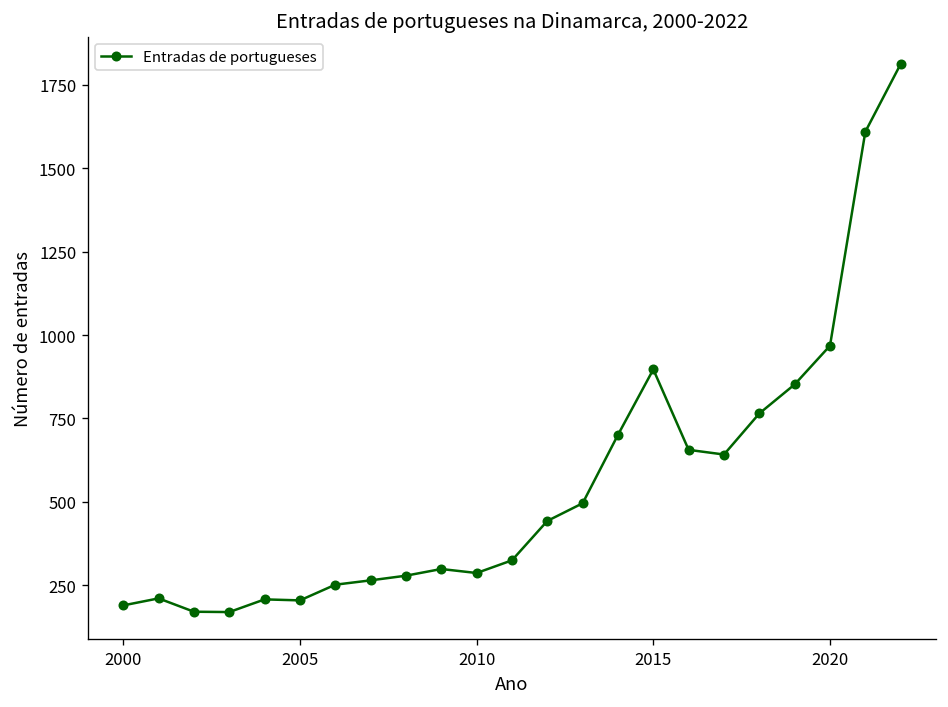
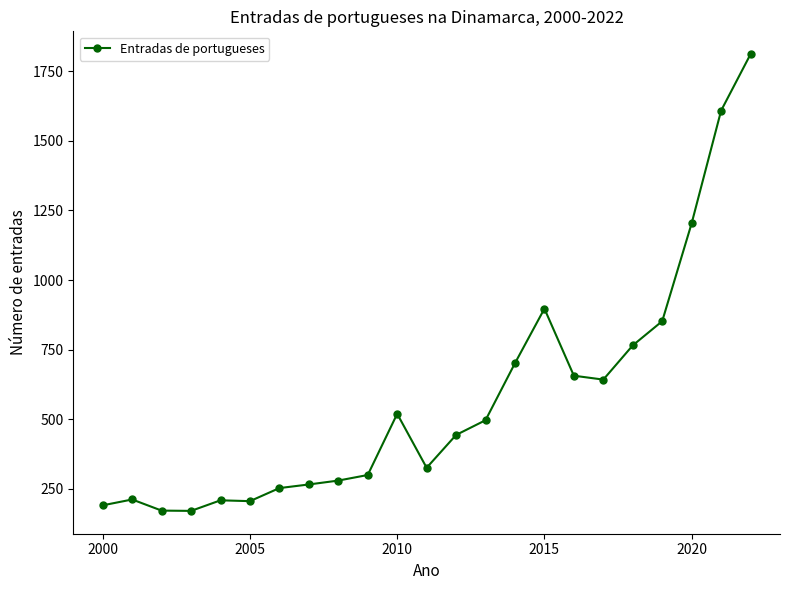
2010: 290 -> 520
2020: 970 -> 1200
